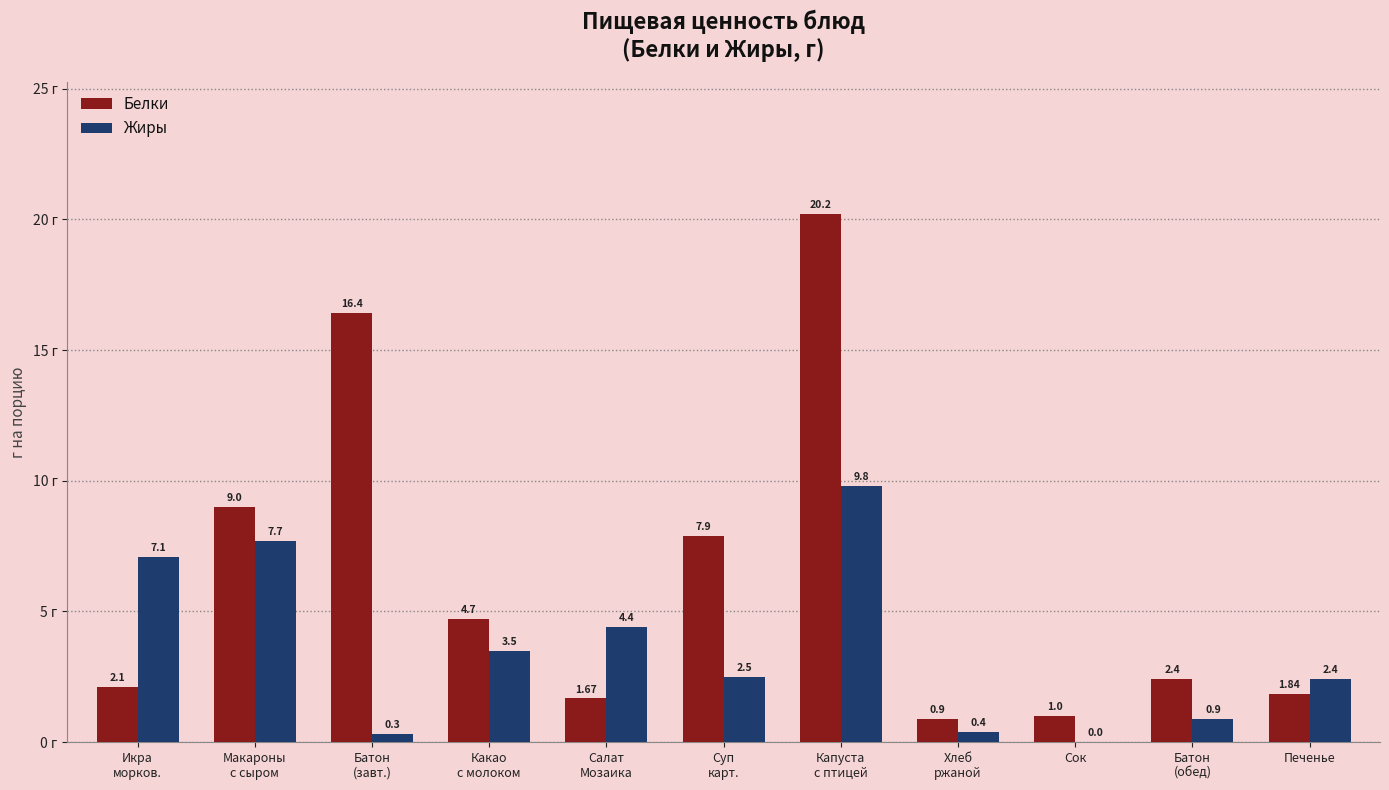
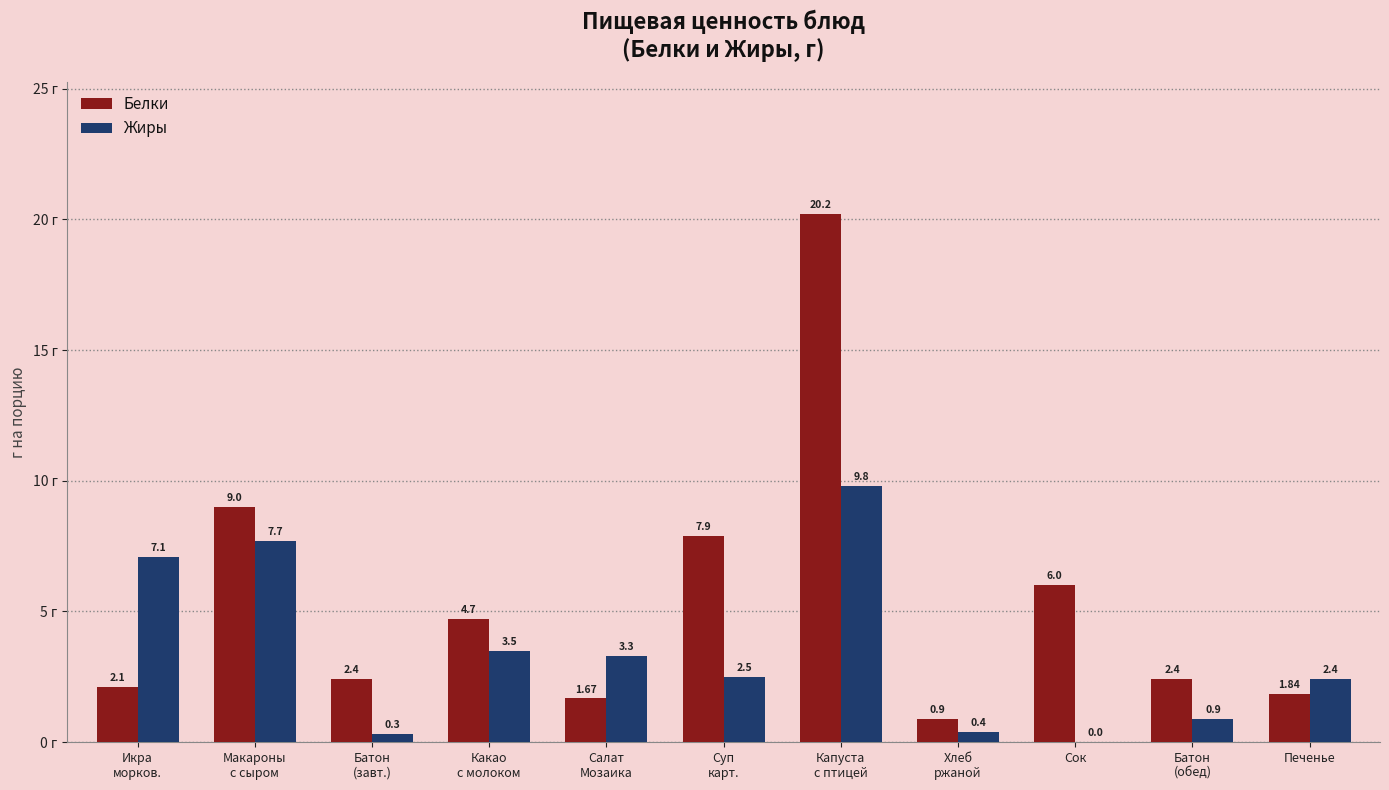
Белки, Батон (завт.): 16.4 -> 2.4
Жиры, Салат Мозаика: 4.4 -> 3.3
Белки, Сок: 1.0 -> 6.0
